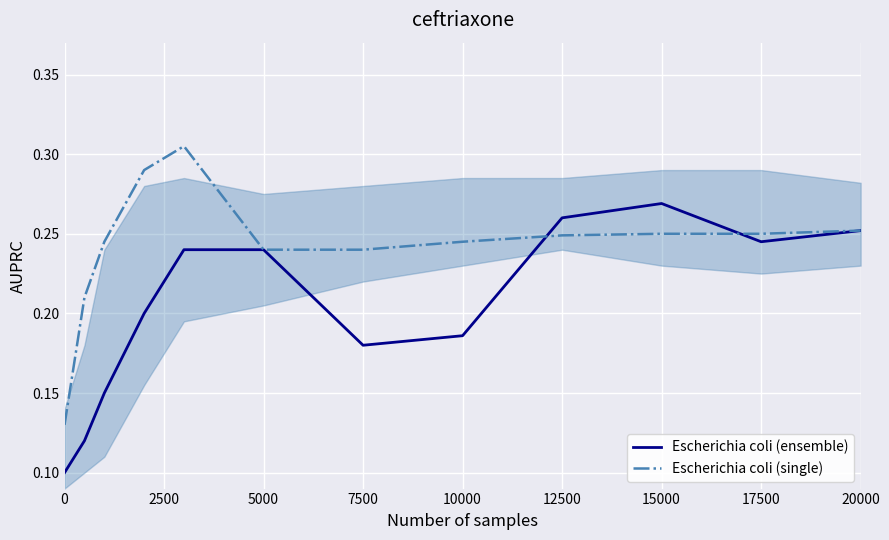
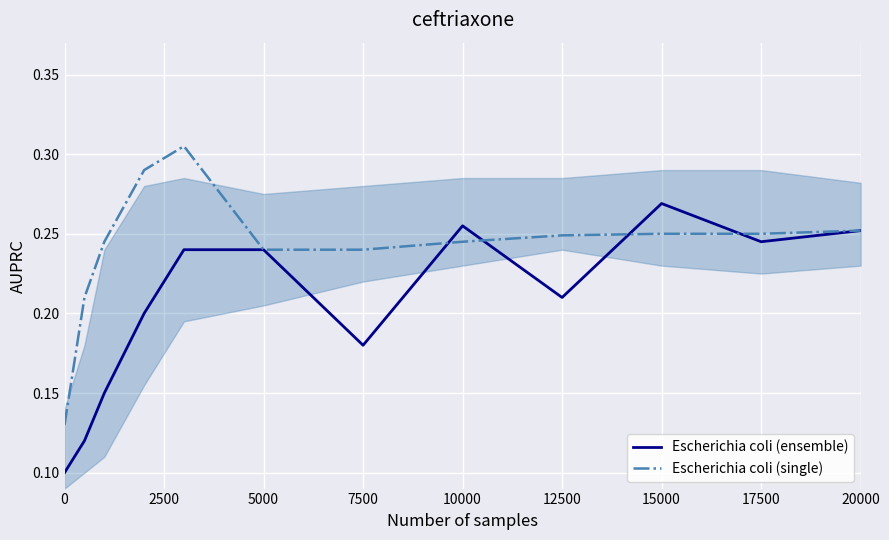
Escherichia coli (ensemble), 10000: 0.186 -> 0.255
Escherichia coli (ensemble), 12500: 0.26 -> 0.21
